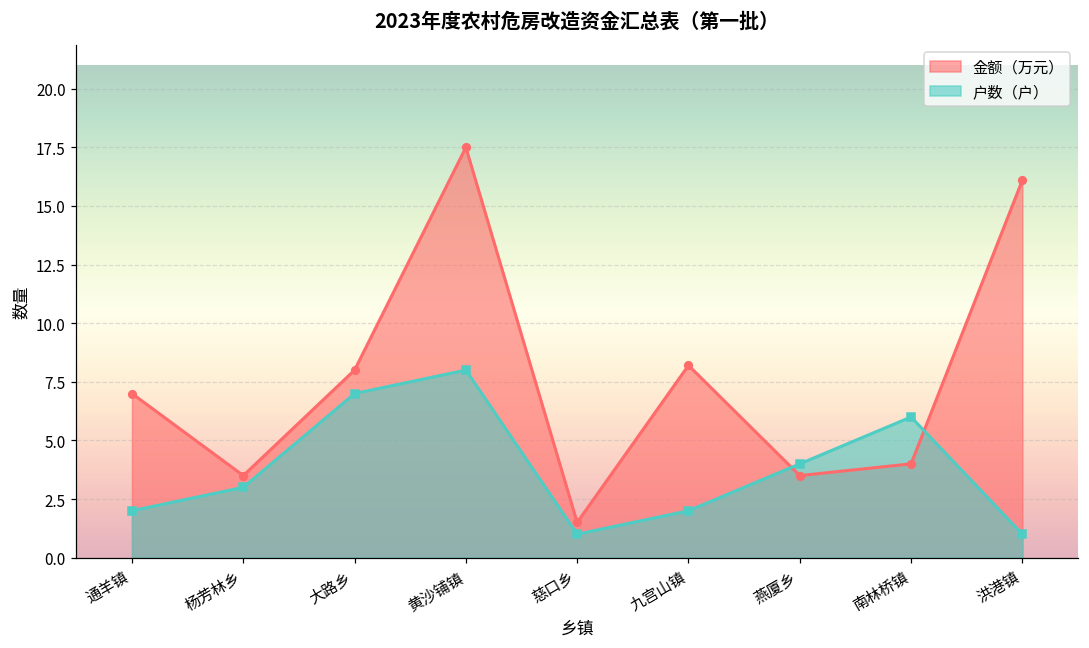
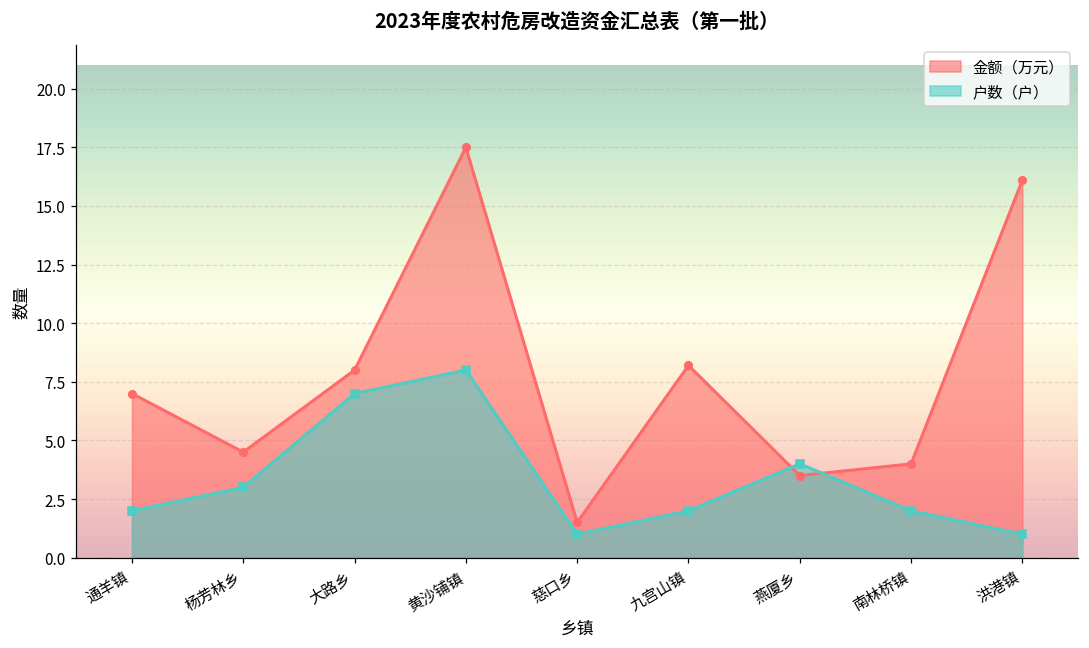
金额（万元）, 杨芳林乡: 3.5 -> 4.5
户数（户）, 南林桥镇: 6 -> 2
